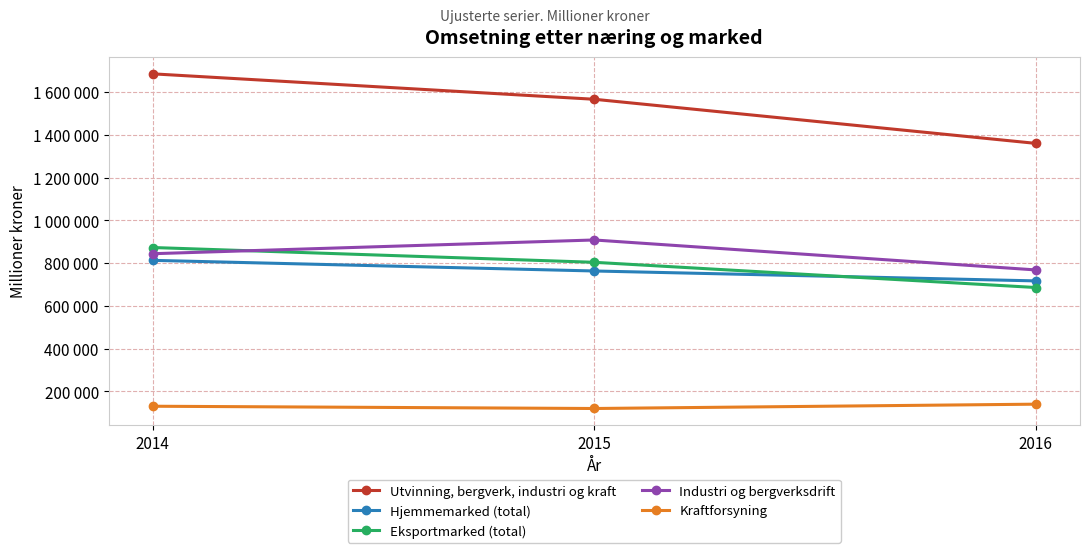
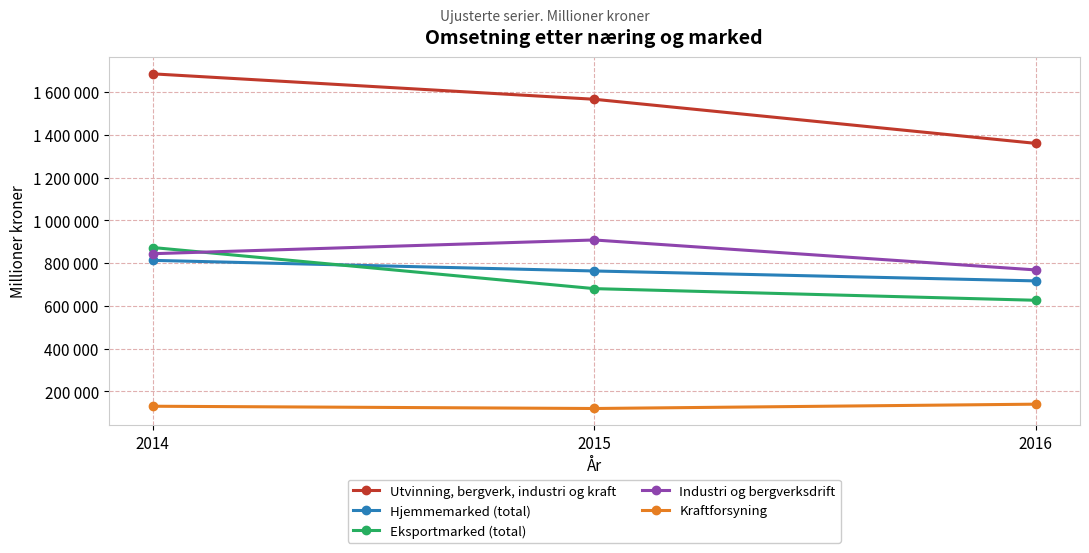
Eksportmarked (total), 2015: 800000 -> 680000
Eksportmarked (total), 2016: 690000 -> 630000
